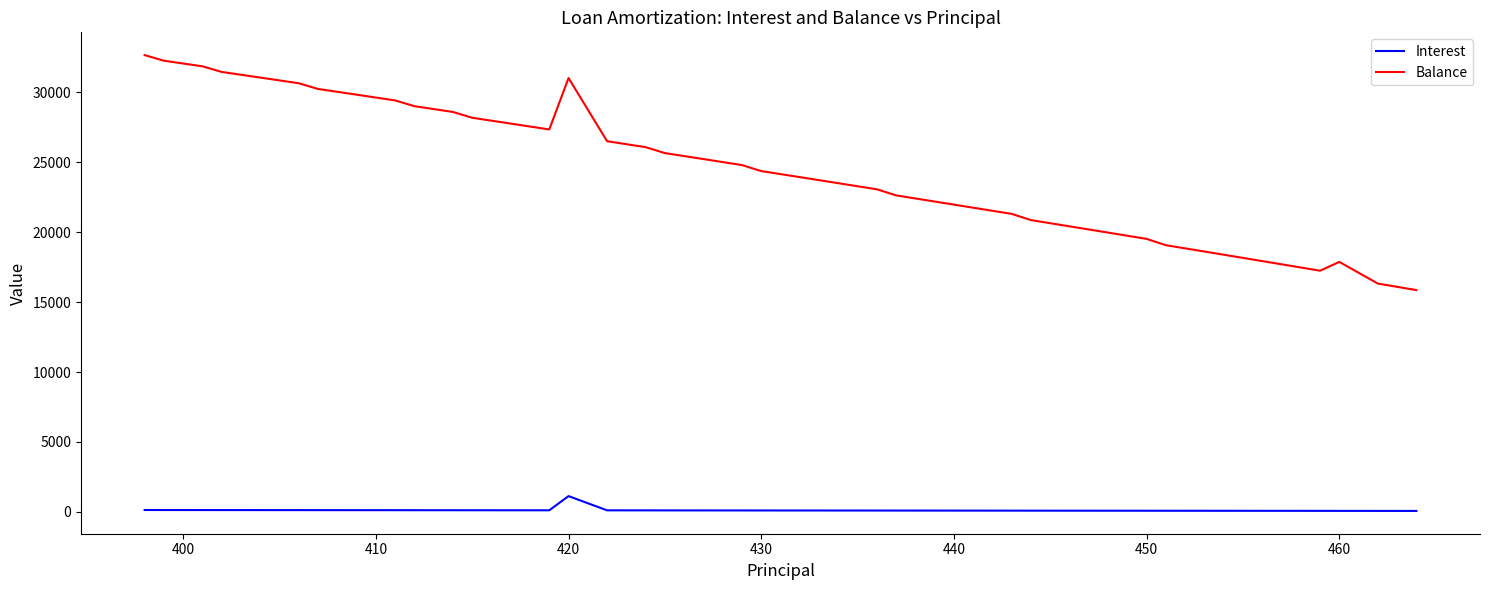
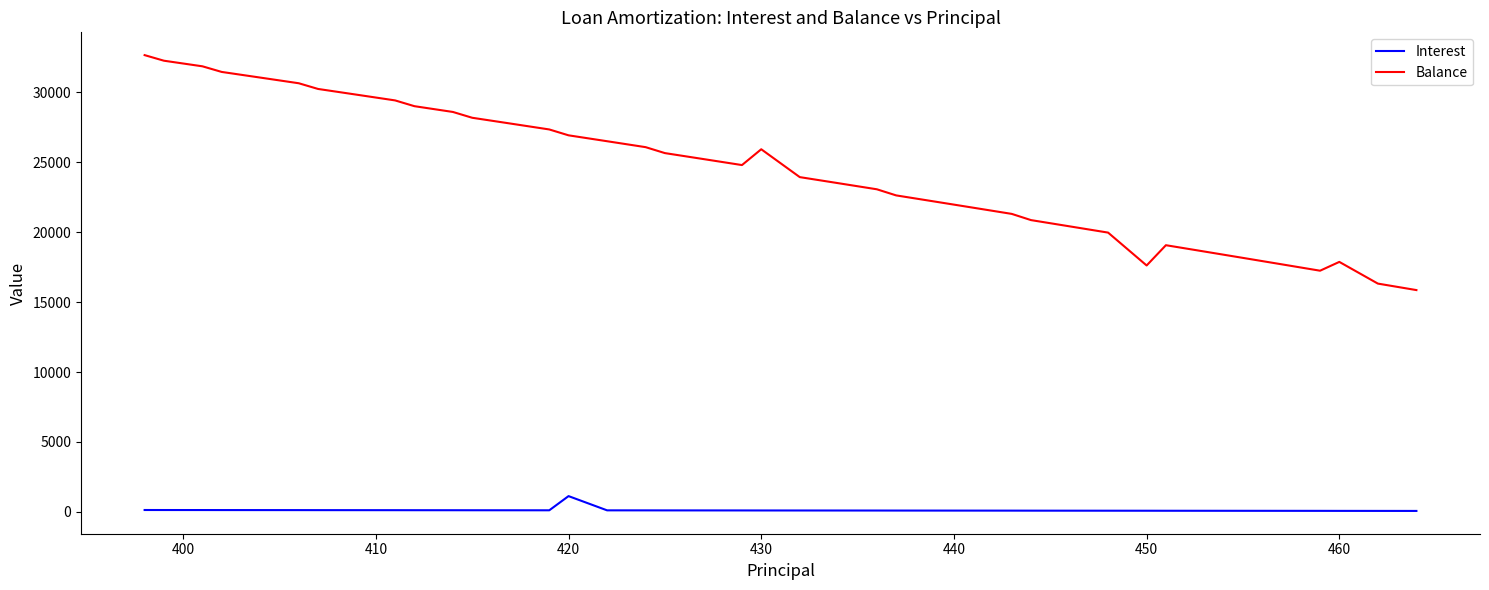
Balance, 420: 31000 -> 26900
Balance, 430: 24400 -> 25900
Balance, 450: 19500 -> 17600
